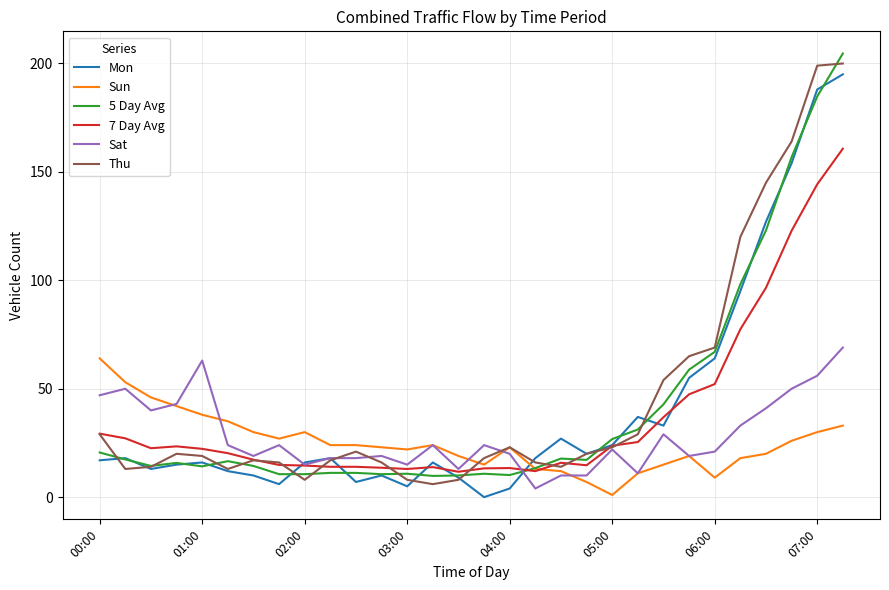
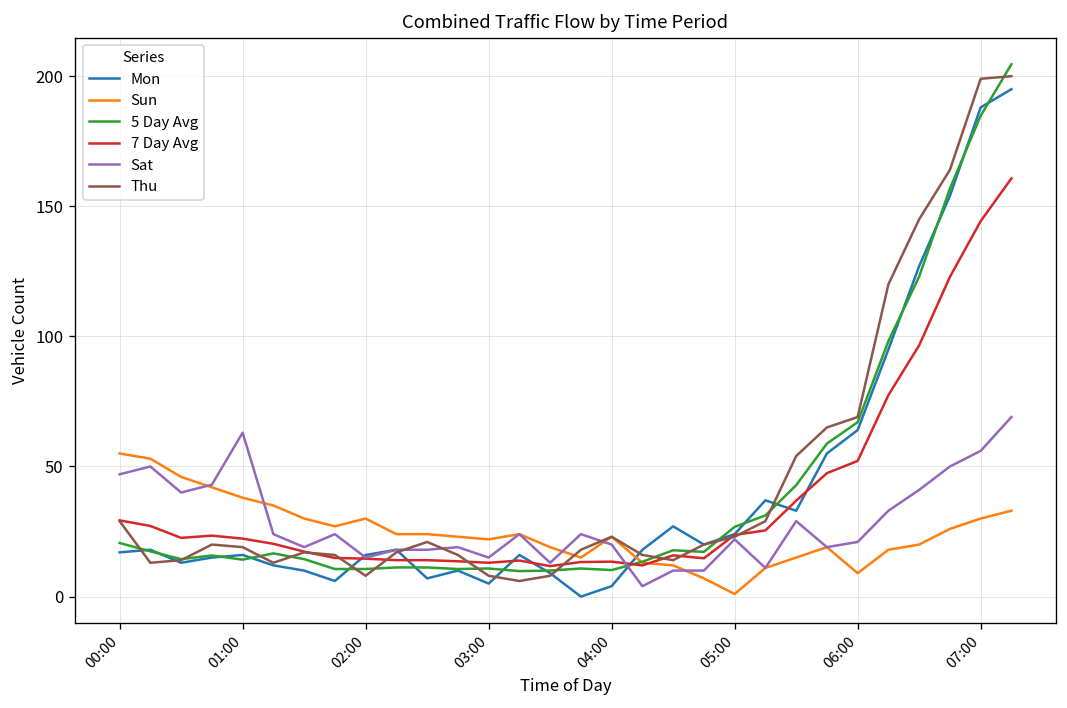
Sun, 00:00: 64 -> 55
